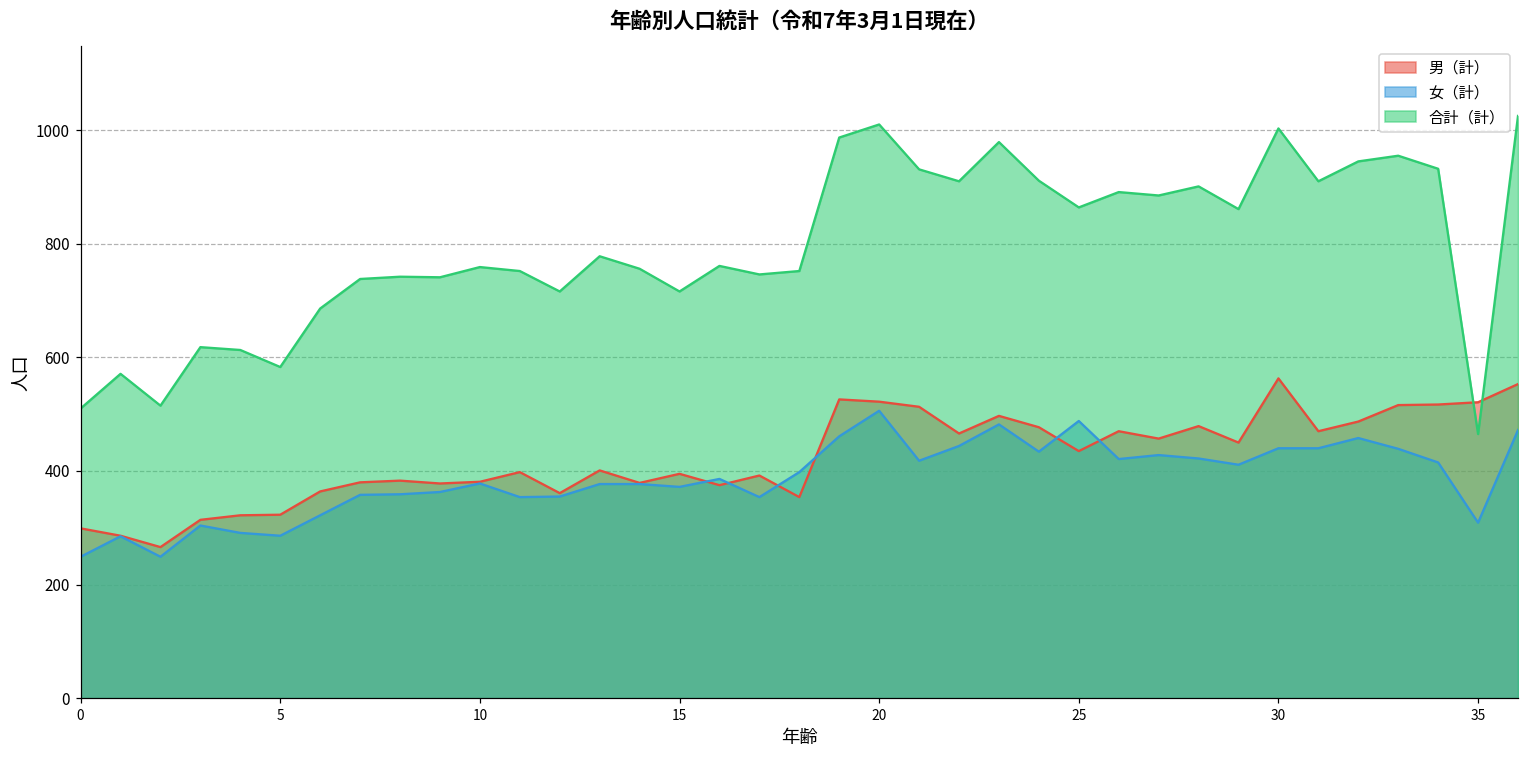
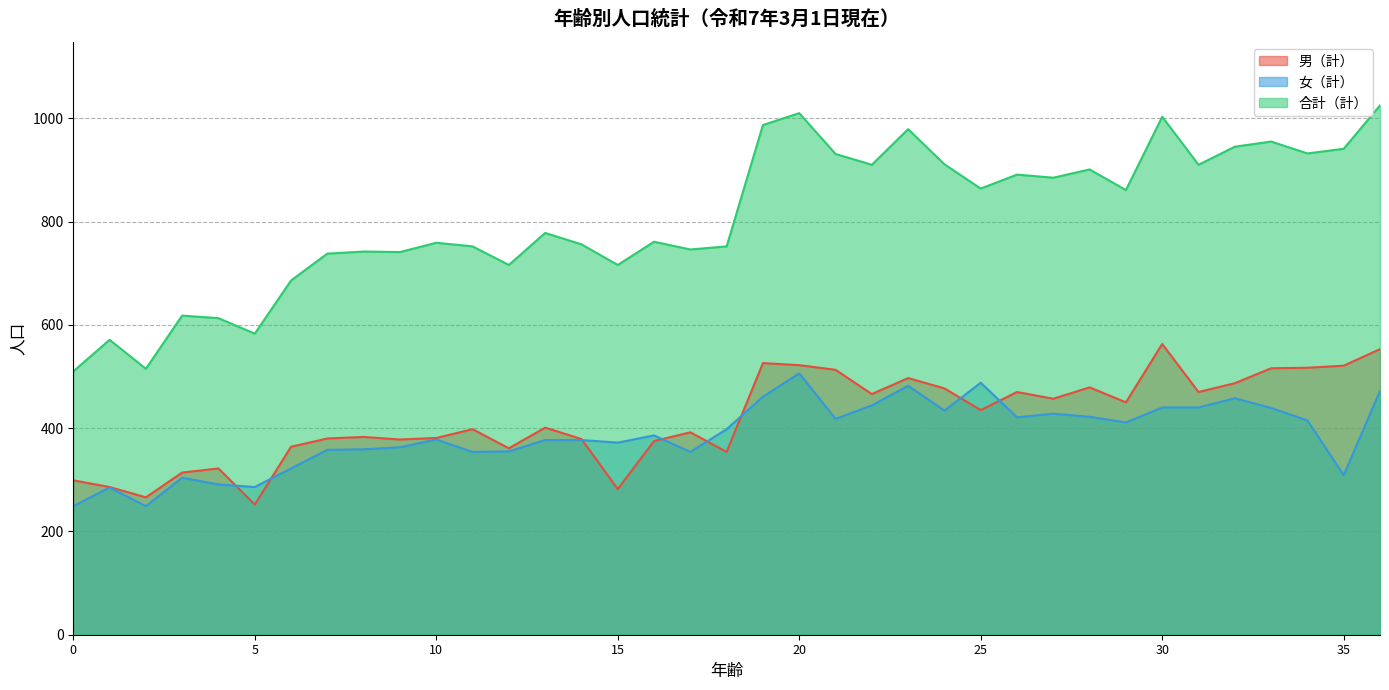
男（計）, 5: 320 -> 250
男（計）, 15: 400 -> 280
合計（計）, 35: 470 -> 940
